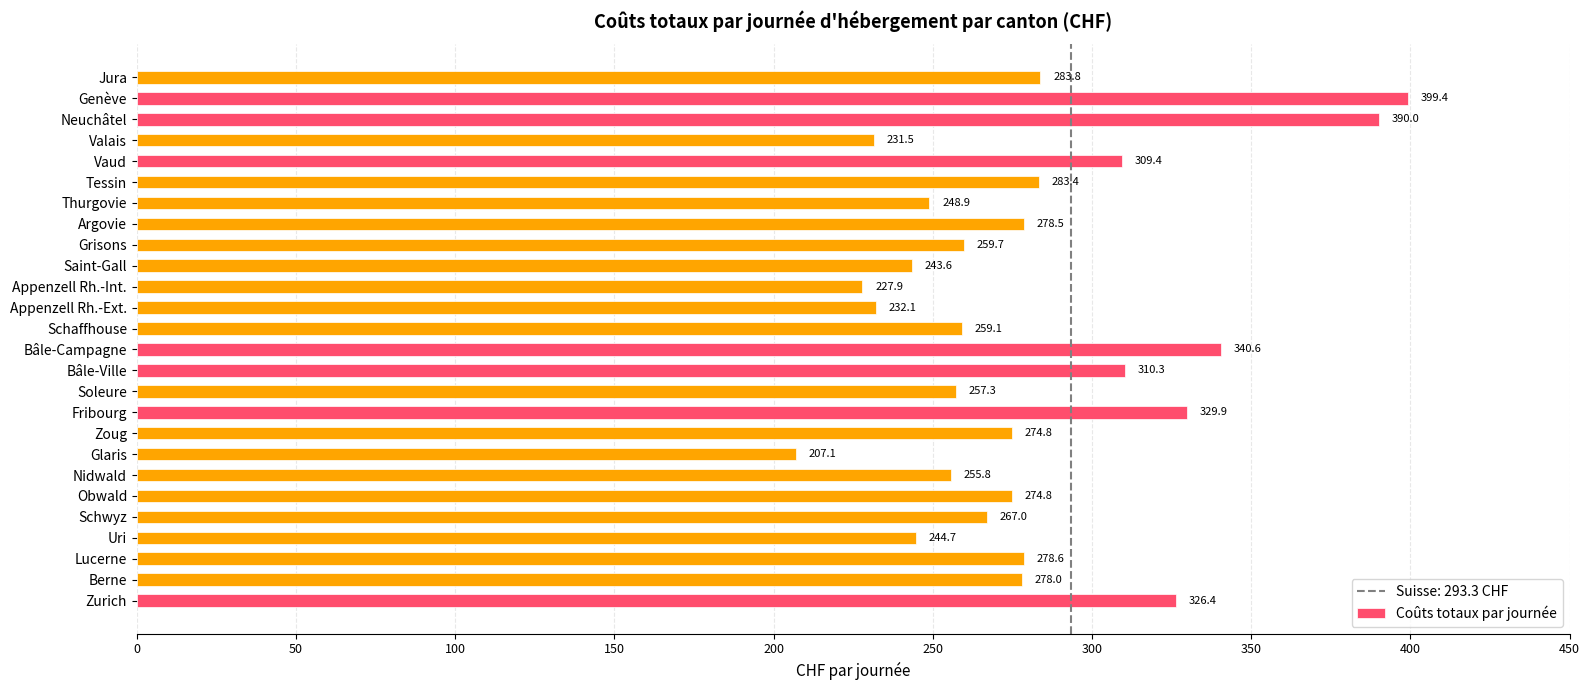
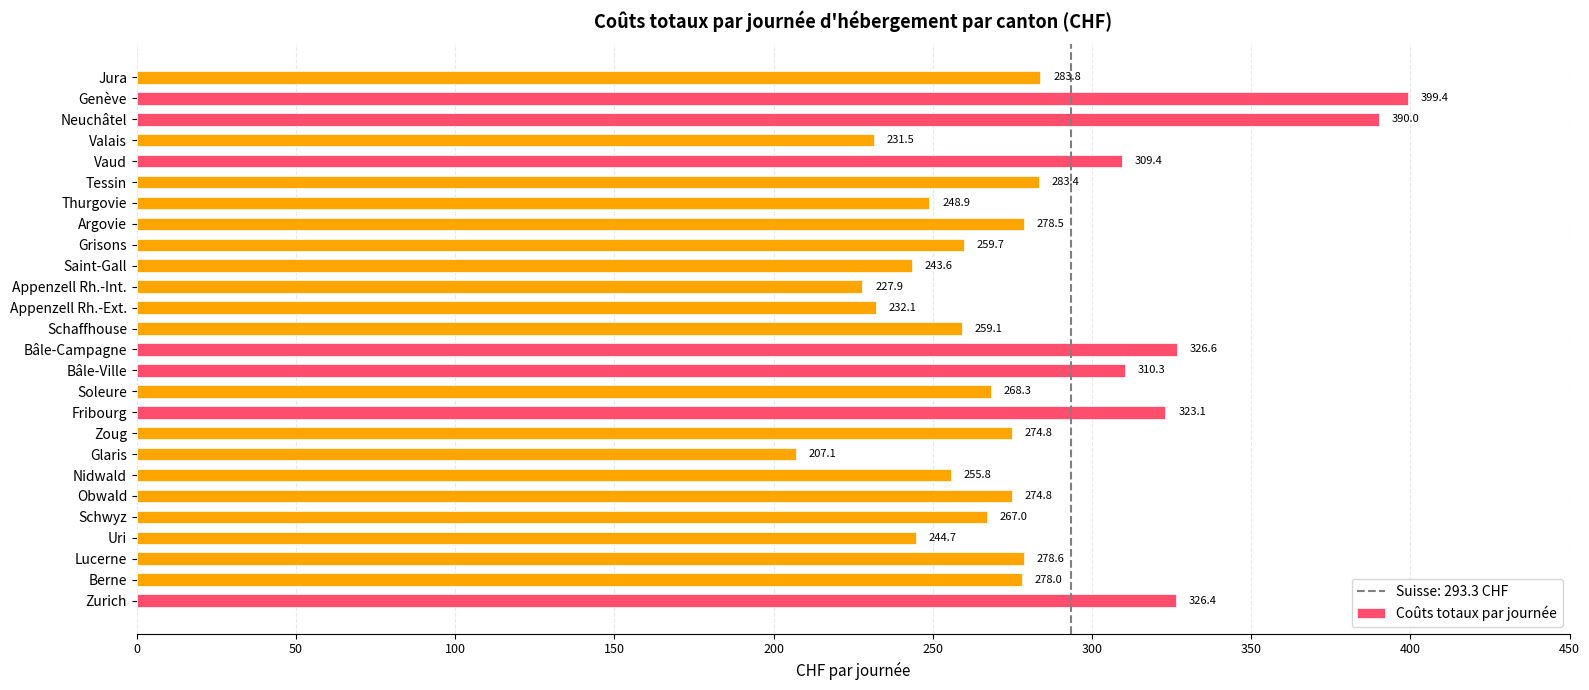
Bâle-Campagne: 340.6 -> 326.6
Soleure: 257.3 -> 268.3
Fribourg: 329.9 -> 323.1
